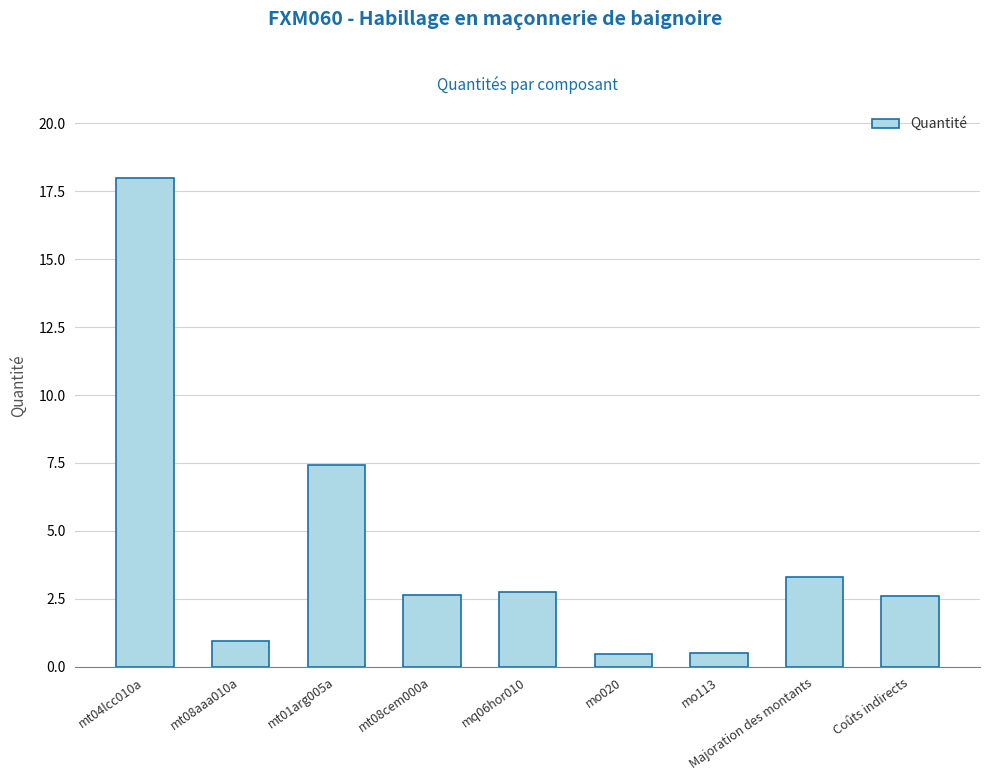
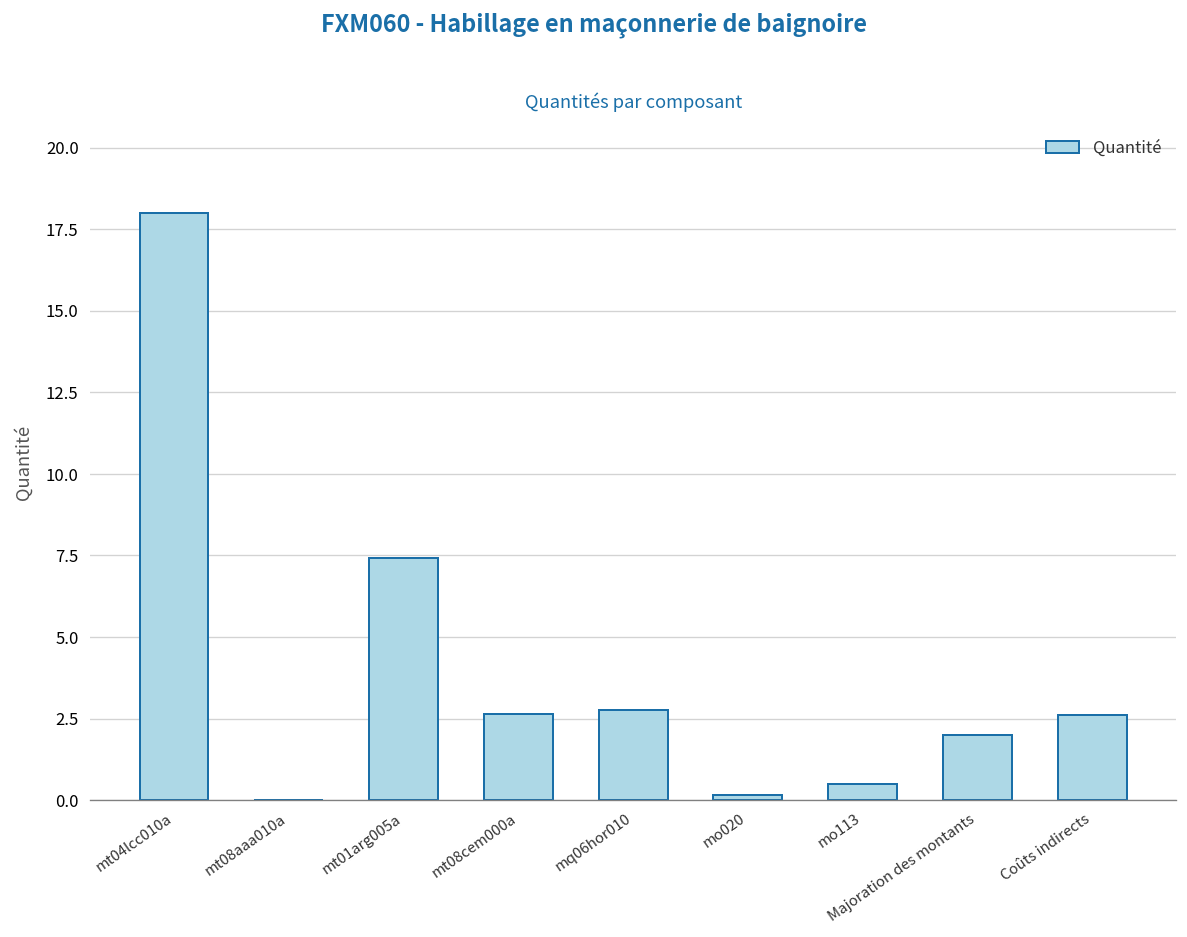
mt08aaa010a: 1.0 -> 0.0
mo020: 0.5 -> 0.2
Majoration des montants: 3.3 -> 2.0
